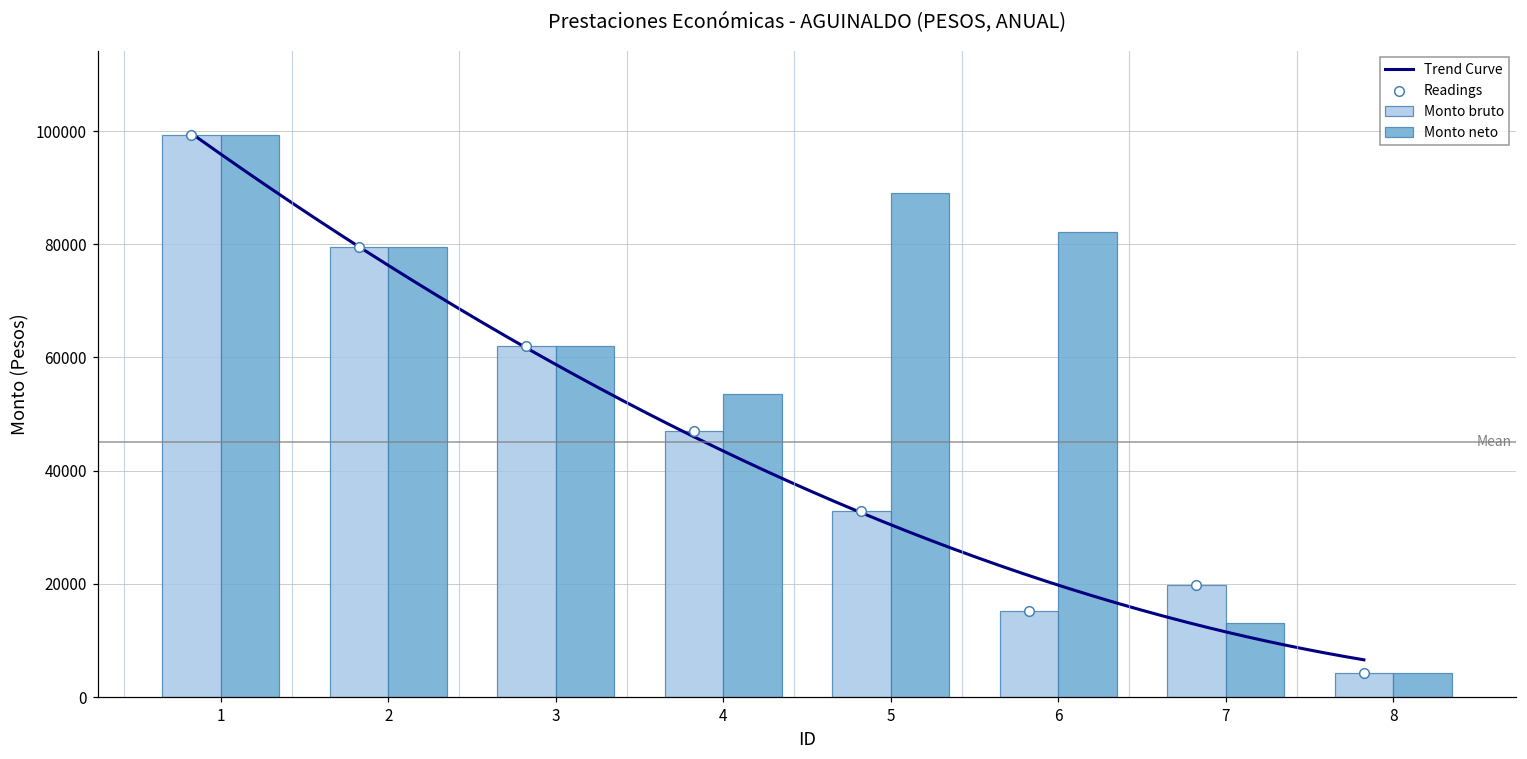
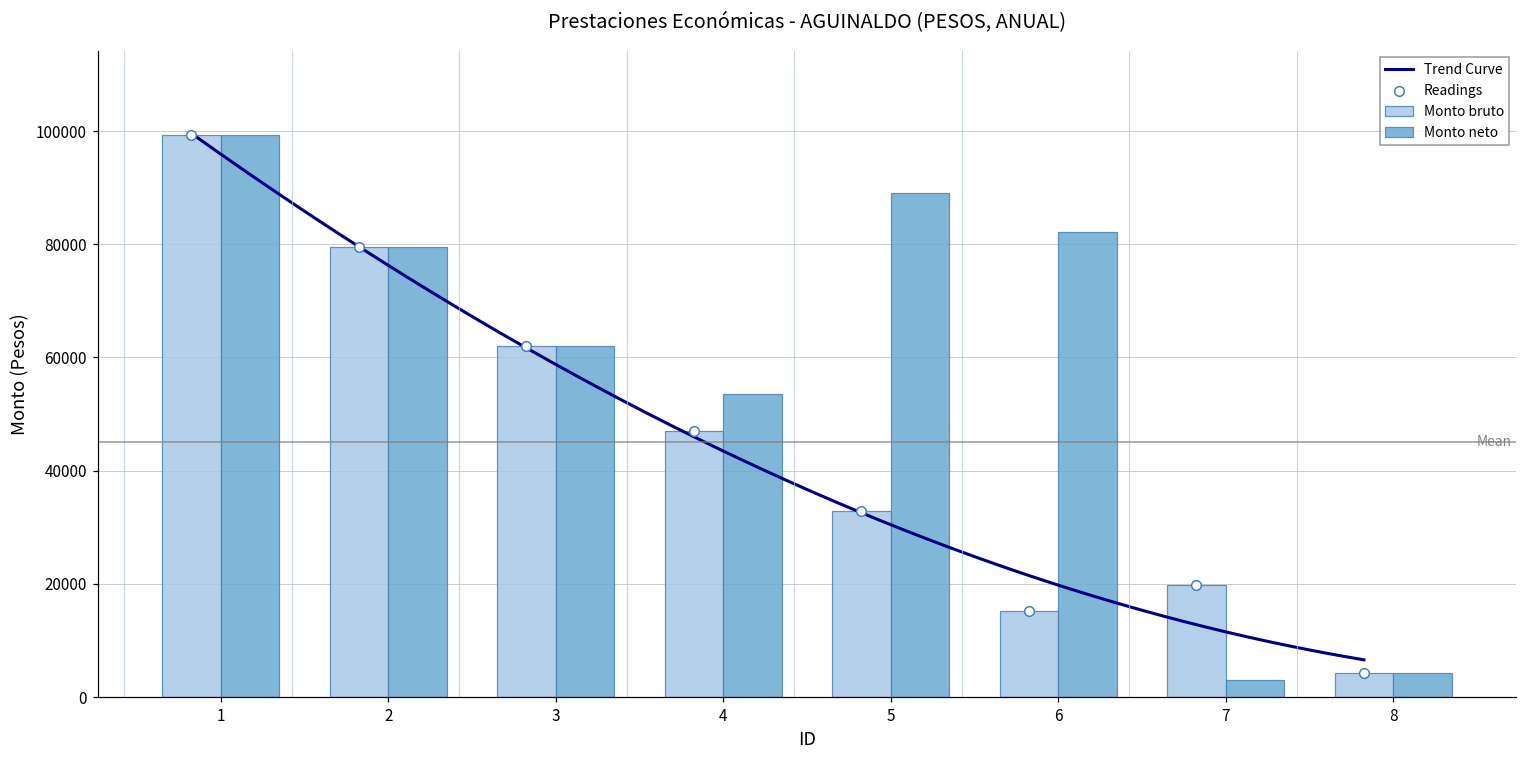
Monto neto, 7: 13000 -> 3000
